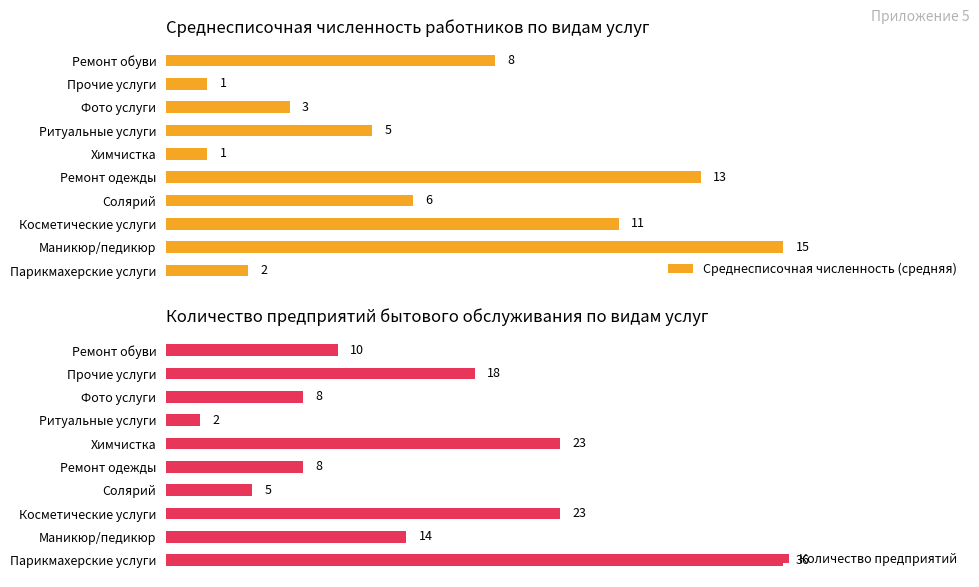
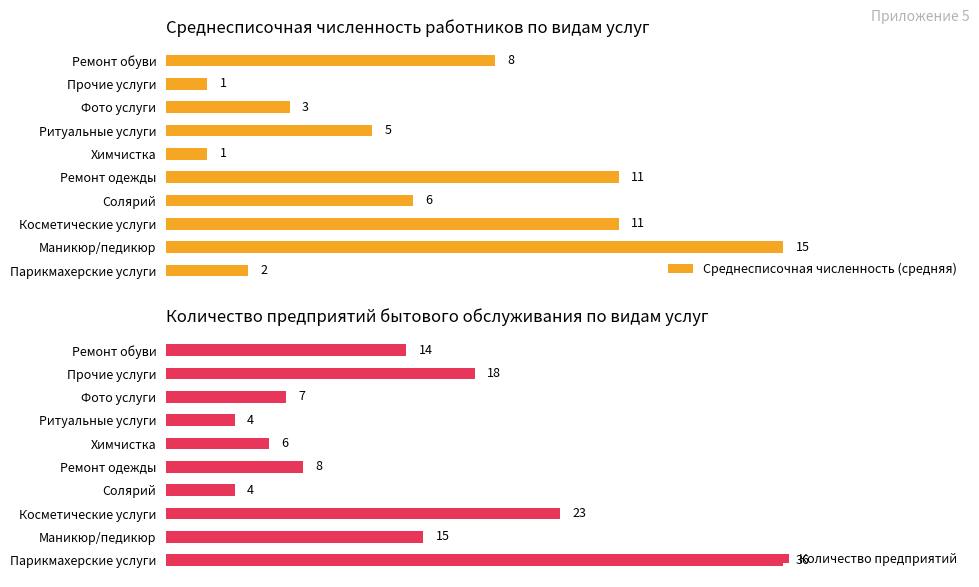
Среднесписочная численность работников по видам услуг, Ремонт одежды: 13 -> 11
Количество предприятий бытового обслуживания по видам услуг, Ремонт обуви: 10 -> 14
Количество предприятий бытового обслуживания по видам услуг, Фото услуги: 8 -> 7
Количество предприятий бытового обслуживания по видам услуг, Ритуальные услуги: 2 -> 4
Количество предприятий бытового обслуживания по видам услуг, Химчистка: 23 -> 6
Количество предприятий бытового обслуживания по видам услуг, Солярий: 5 -> 4
Количество предприятий бытового обслуживания по видам услуг, Маникюр/педикюр: 14 -> 15
